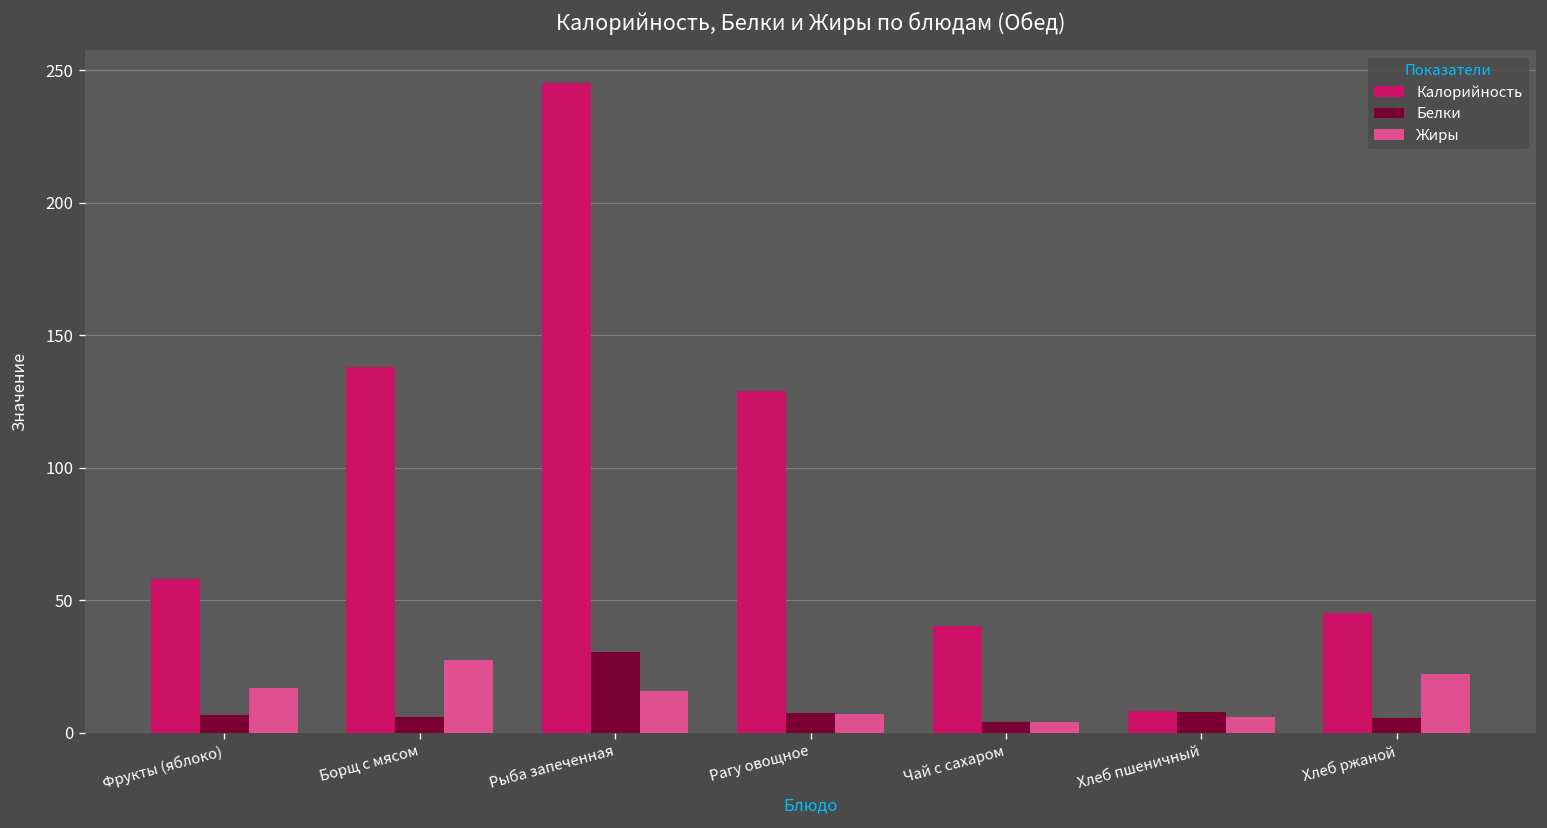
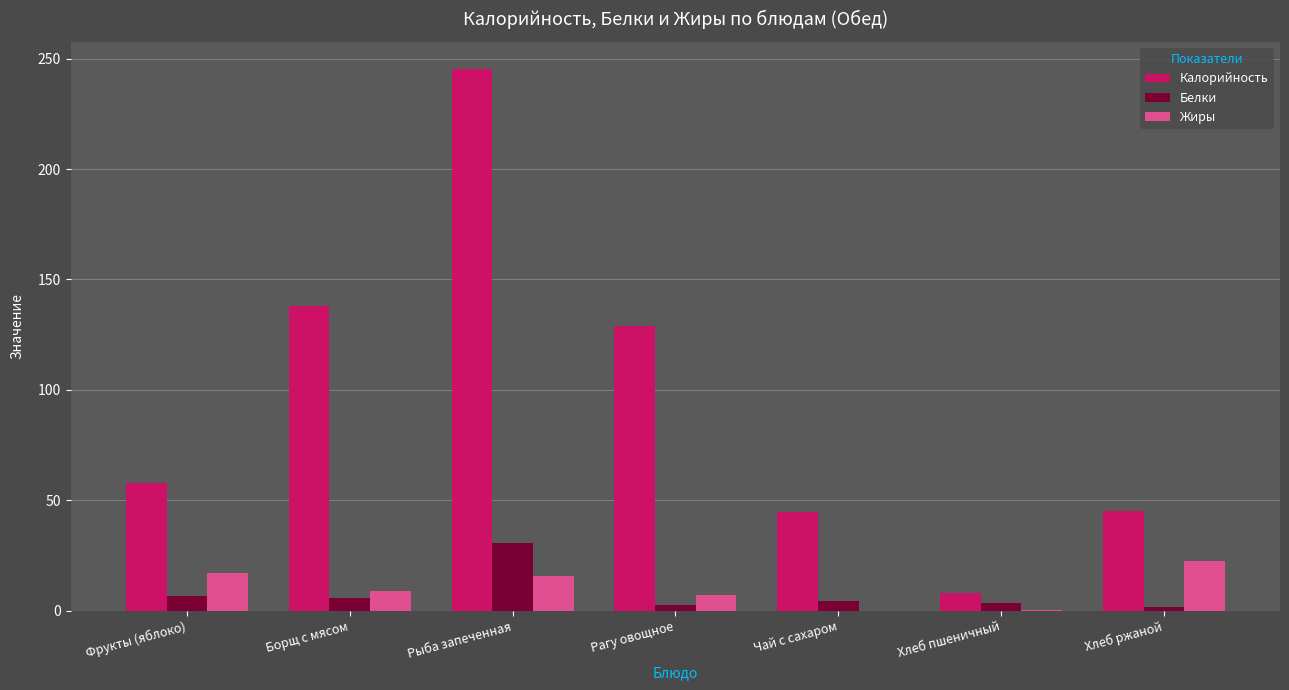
Жиры, Борщ с мясом: 27 -> 9
Белки, Рагу овощное: 7 -> 2
Калорийность, Чай с сахаром: 40 -> 45
Жиры, Чай с сахаром: 4 -> 0
Белки, Хлеб пшеничный: 8 -> 3
Жиры, Хлеб пшеничный: 6 -> 0
Белки, Хлеб ржаной: 6 -> 1
